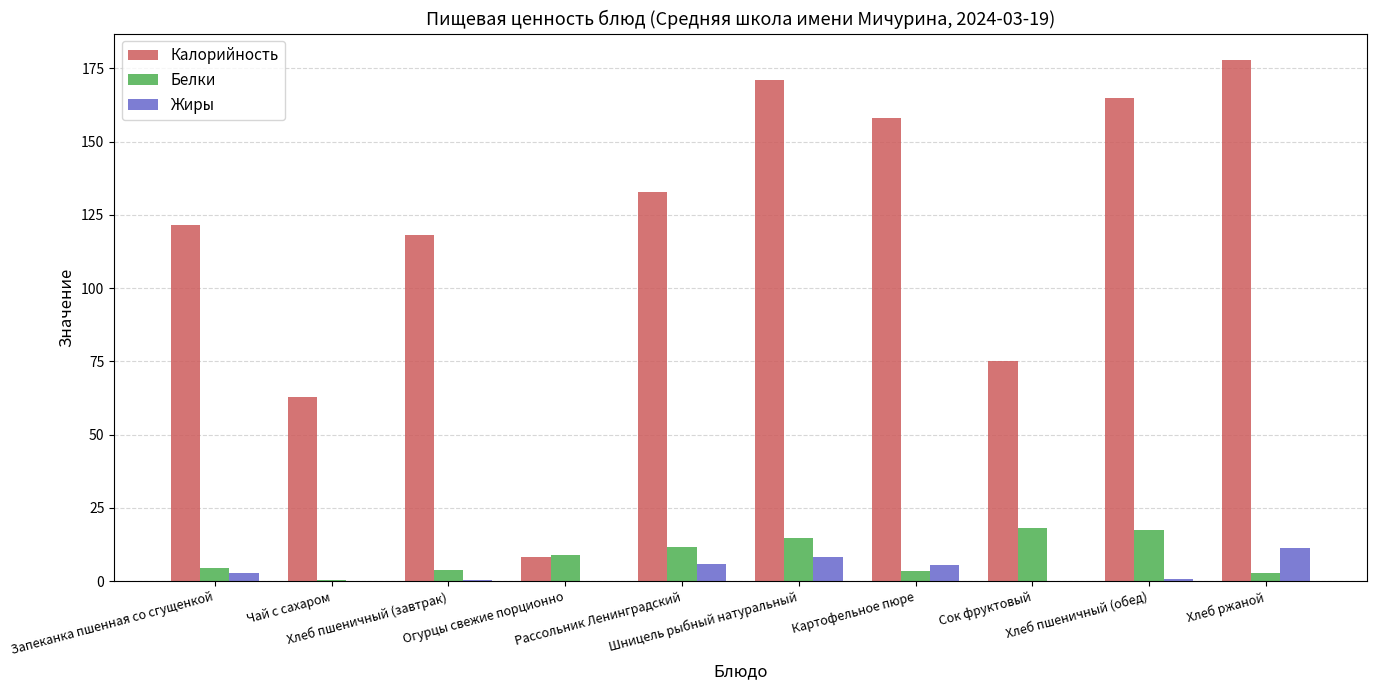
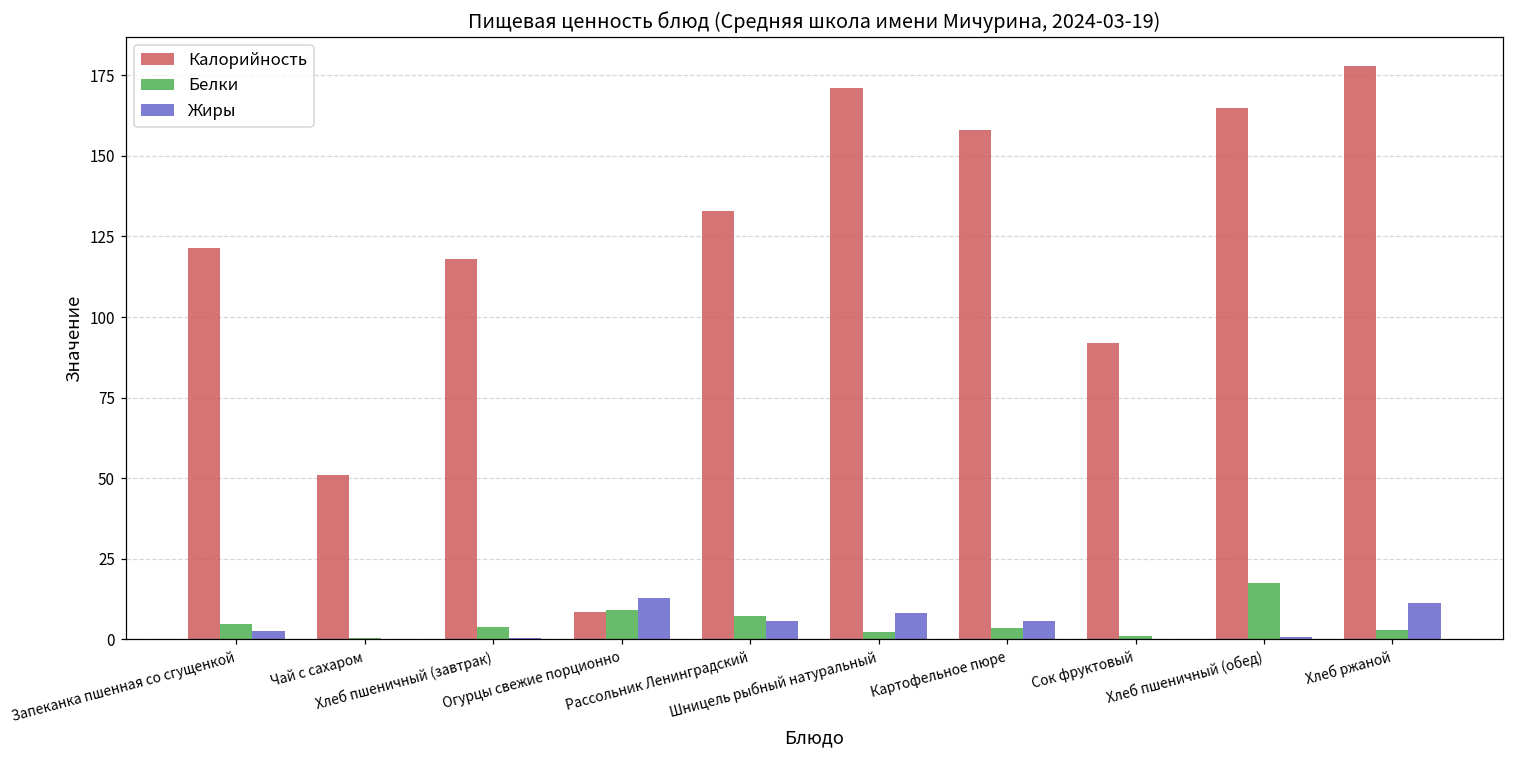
Калорийность, Чай с сахаром: 63 -> 51
Жиры, Огурцы свежие порционно: 0 -> 13
Белки, Рассольник Ленинградский: 12 -> 7
Белки, Шницель рыбный натуральный: 15 -> 2
Калорийность, Сок фруктовый: 75 -> 92
Белки, Сок фруктовый: 18 -> 1
